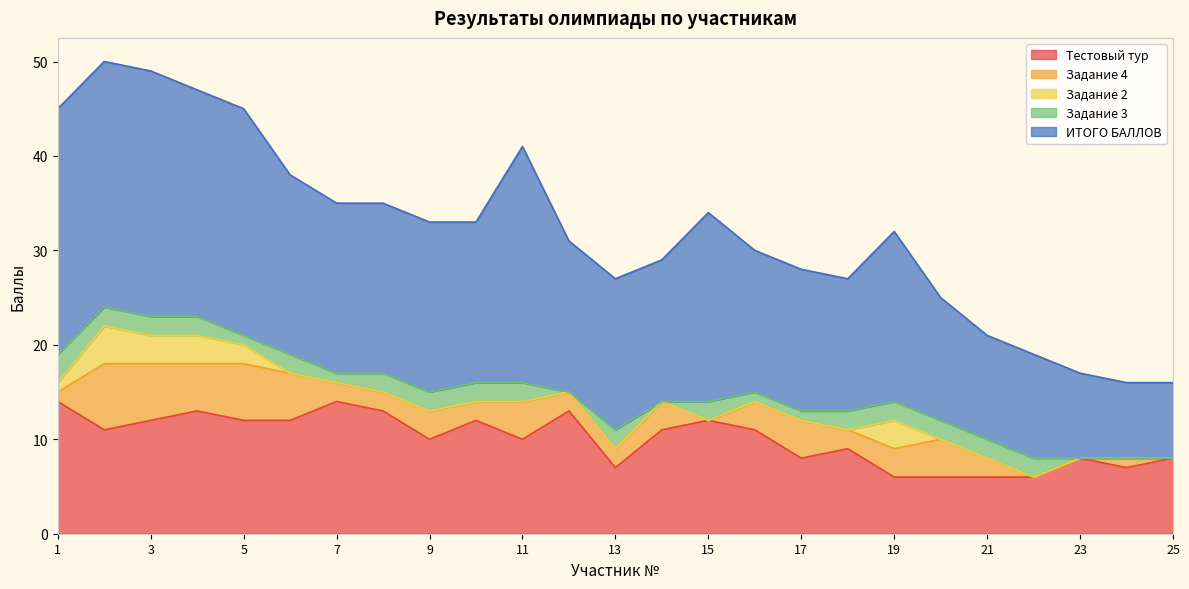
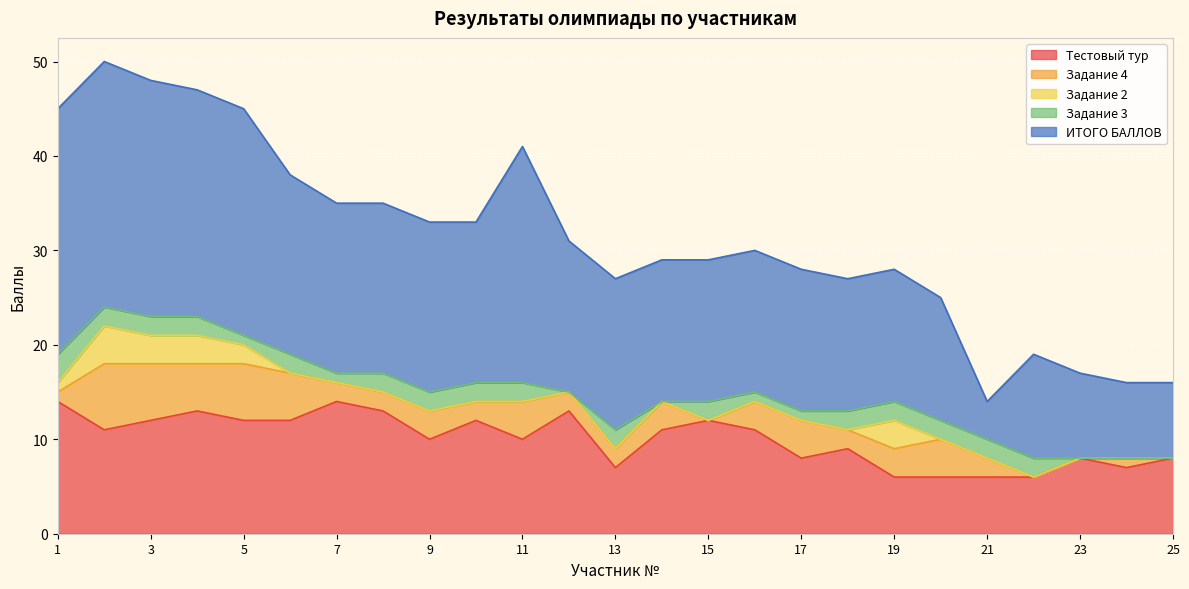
ИТОГО БАЛЛОВ, 3: 26 -> 25
ИТОГО БАЛЛОВ, 15: 20 -> 15
ИТОГО БАЛЛОВ, 19: 18 -> 14
ИТОГО БАЛЛОВ, 21: 11 -> 4
